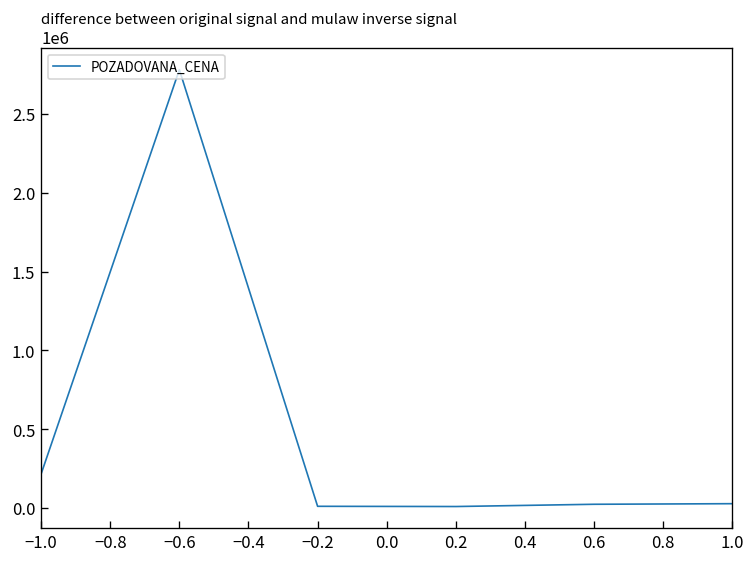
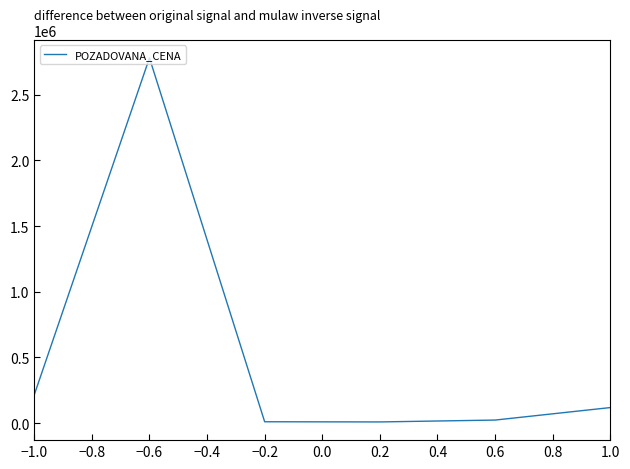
1.0: 30000 -> 120000
